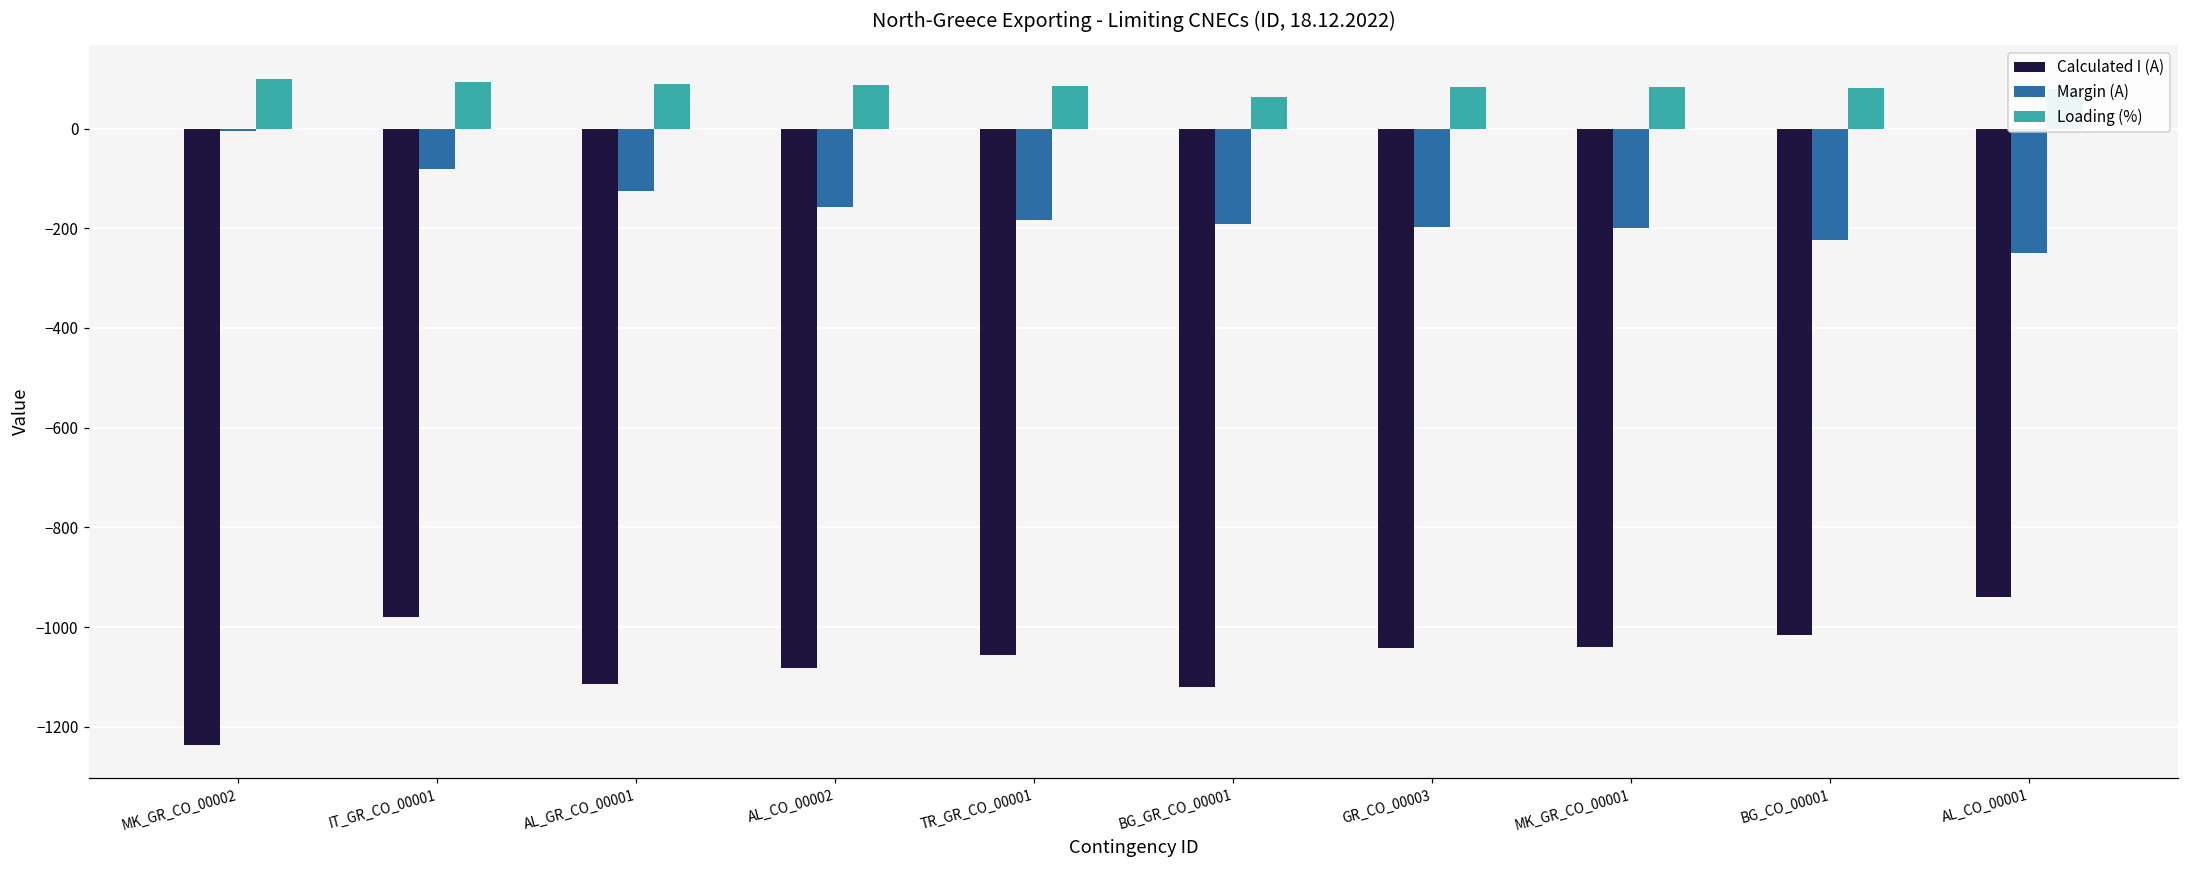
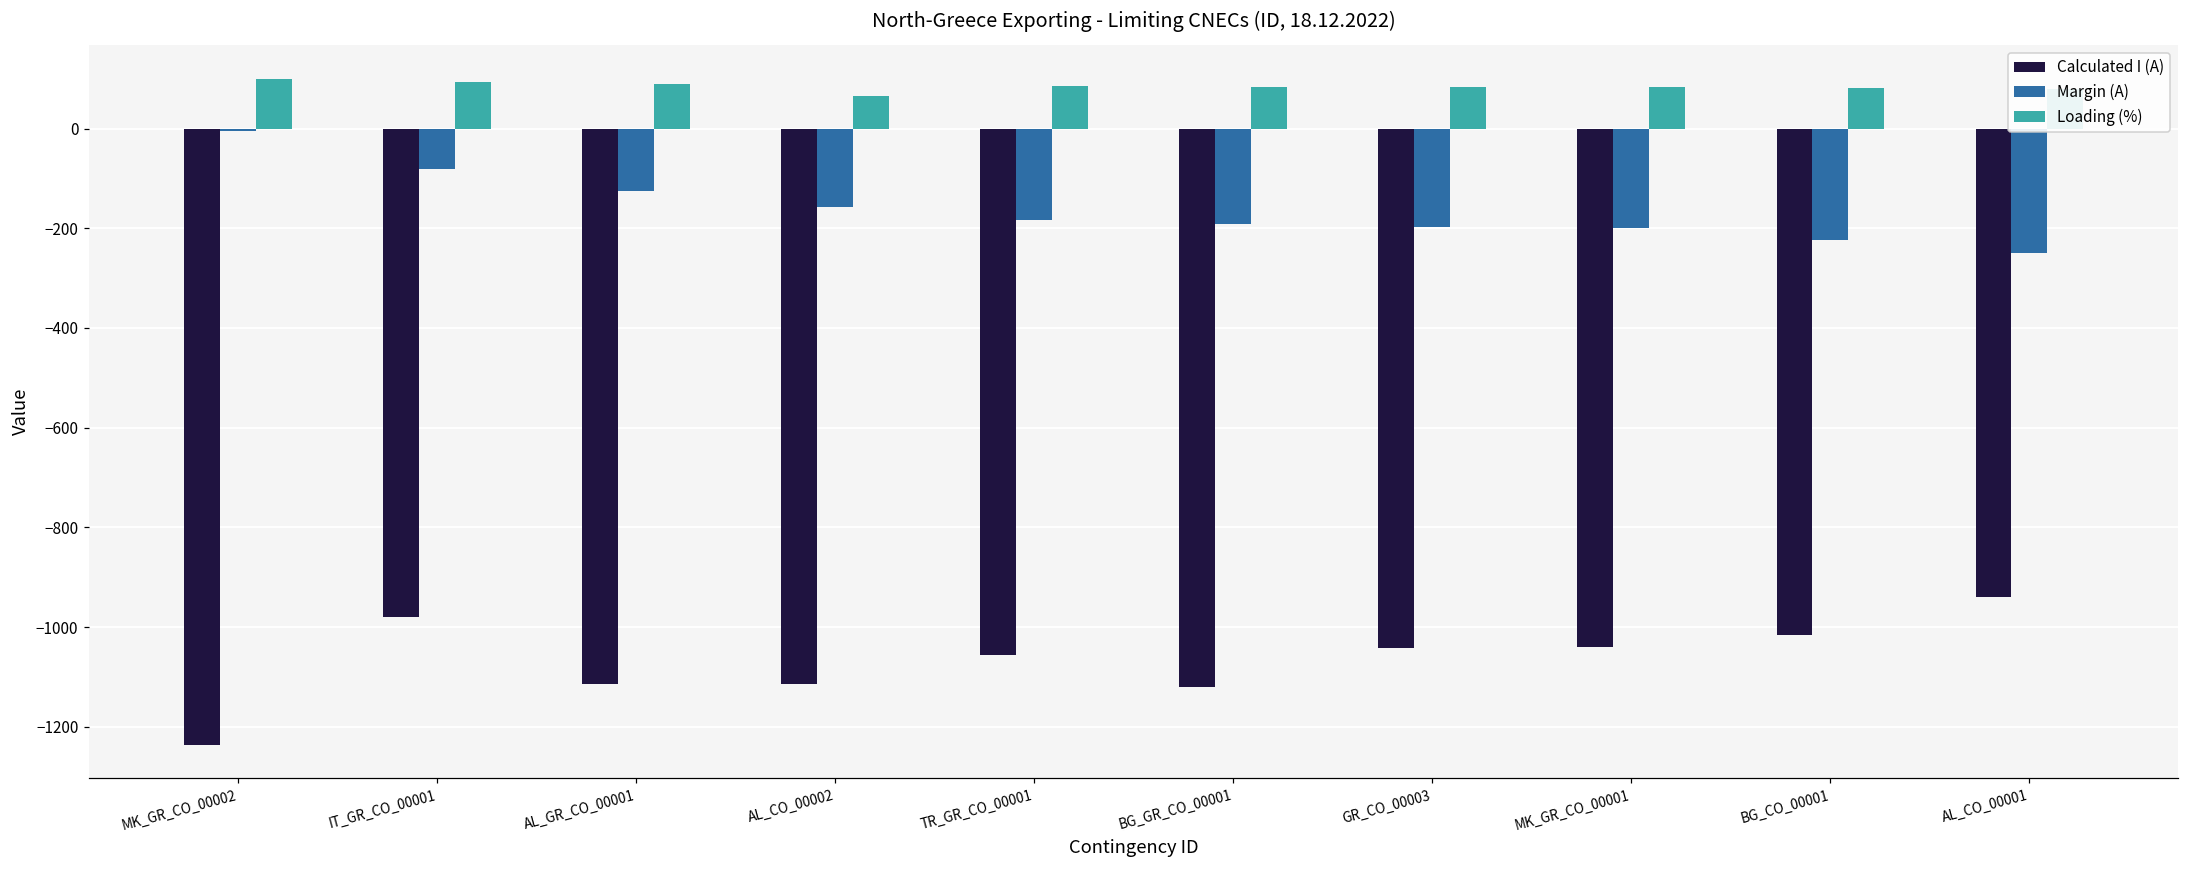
Calculated I (A), AL_CO_00002: -1080 -> -1110
Loading (%), AL_CO_00002: 90 -> 70
Loading (%), BG_GR_CO_00001: 60 -> 80
